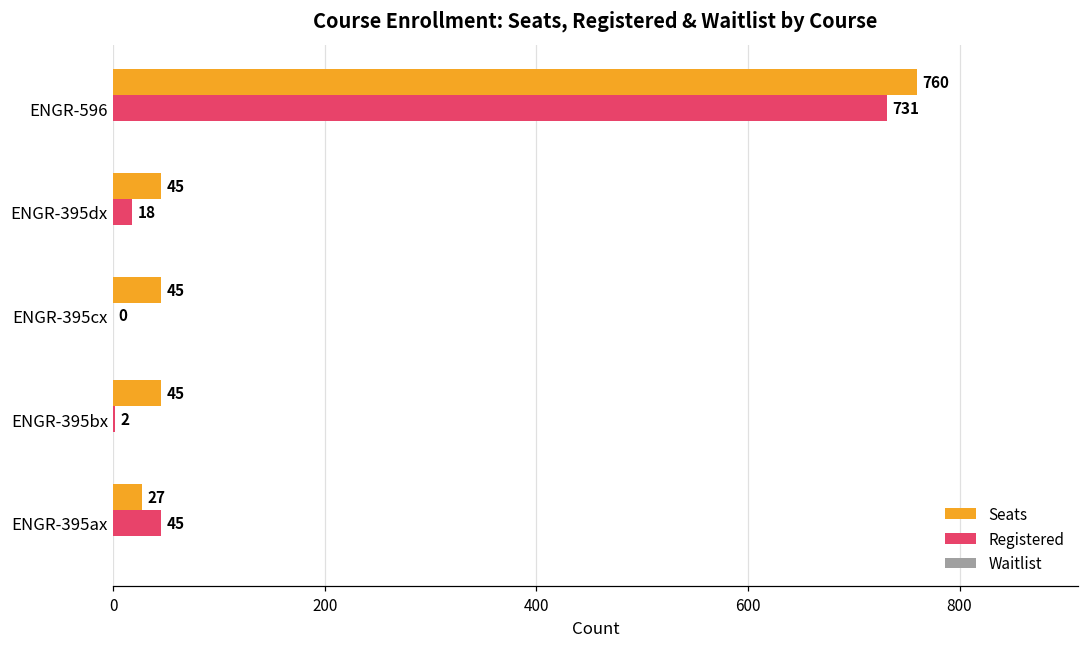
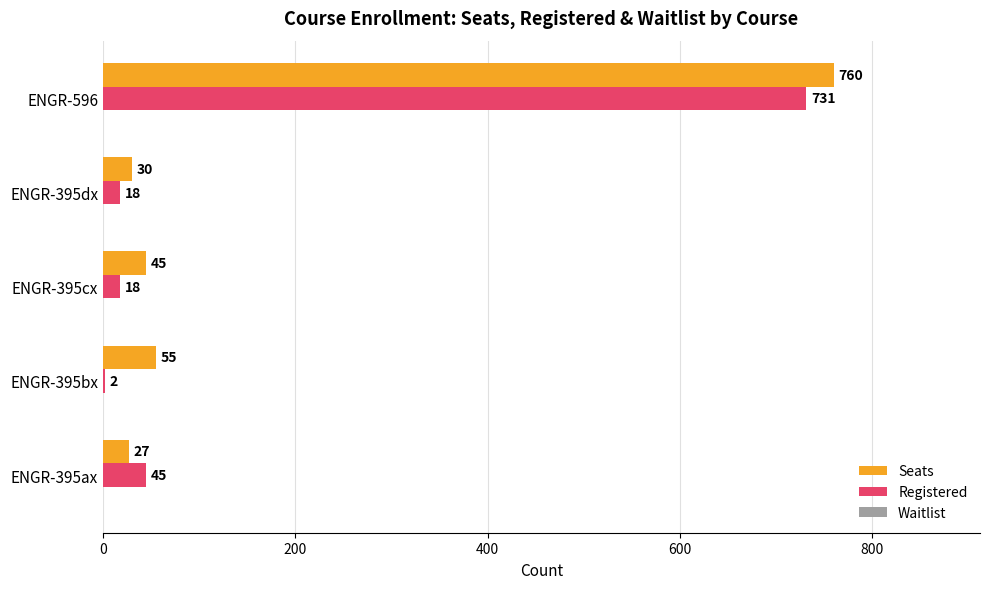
Seats, ENGR-395dx: 45 -> 30
Registered, ENGR-395cx: 0 -> 18
Seats, ENGR-395bx: 45 -> 55
